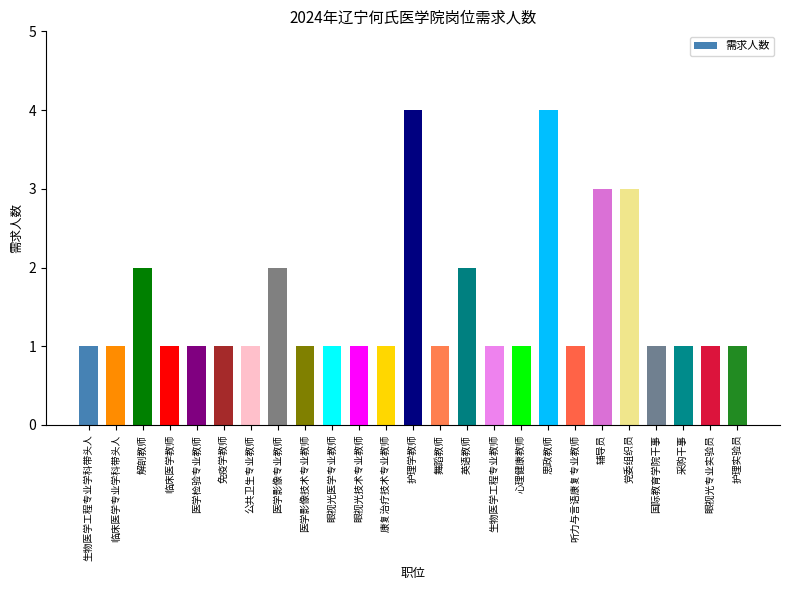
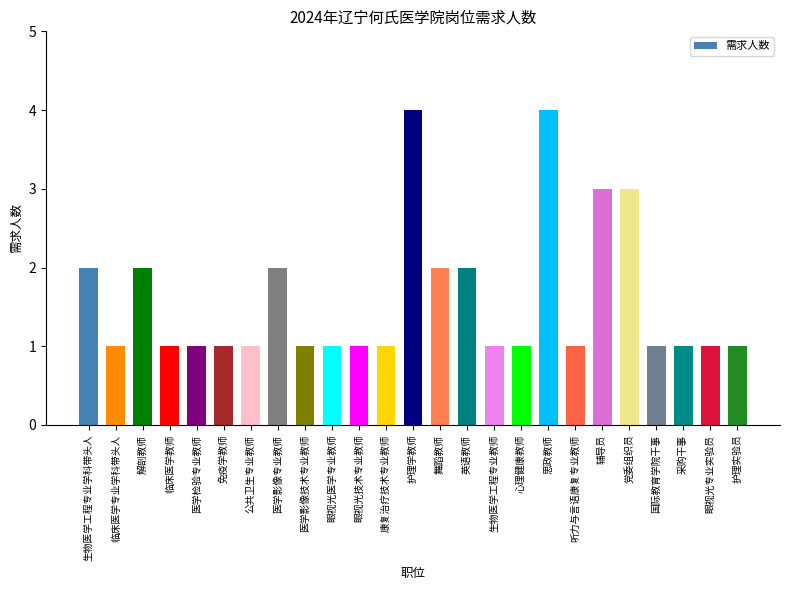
生物医学工程专业学科带头人: 1 -> 2
舞蹈教师: 1 -> 2
